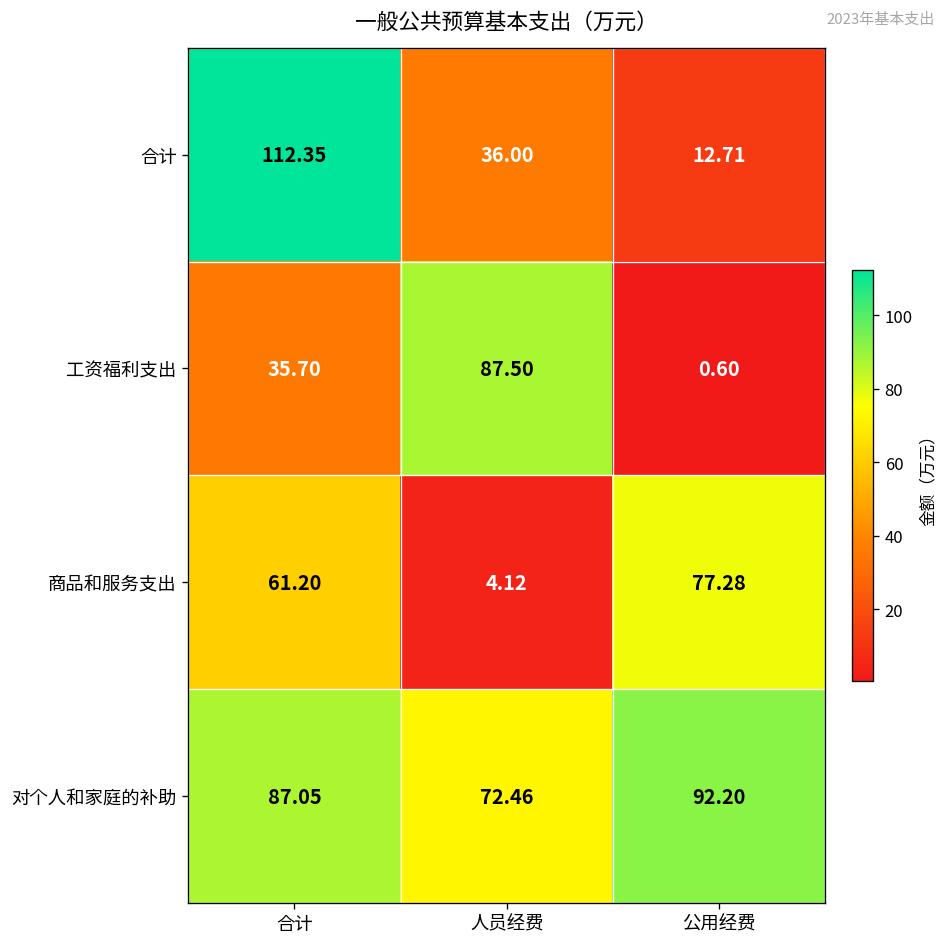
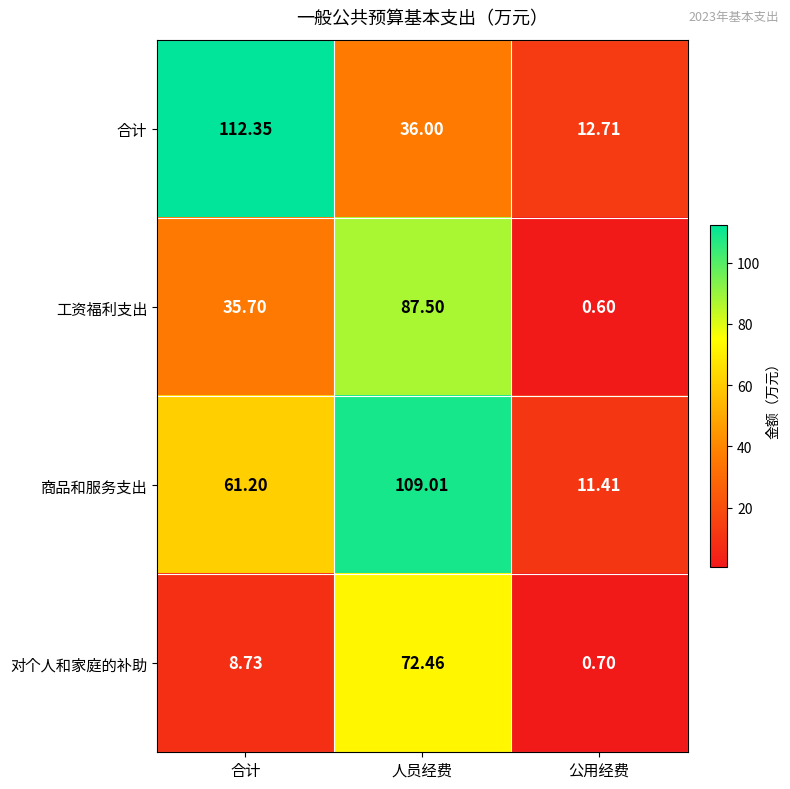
商品和服务支出, 人员经费: 4.12 -> 109.01
商品和服务支出, 公用经费: 77.28 -> 11.41
对个人和家庭的补助, 合计: 87.05 -> 8.73
对个人和家庭的补助, 公用经费: 92.20 -> 0.70
